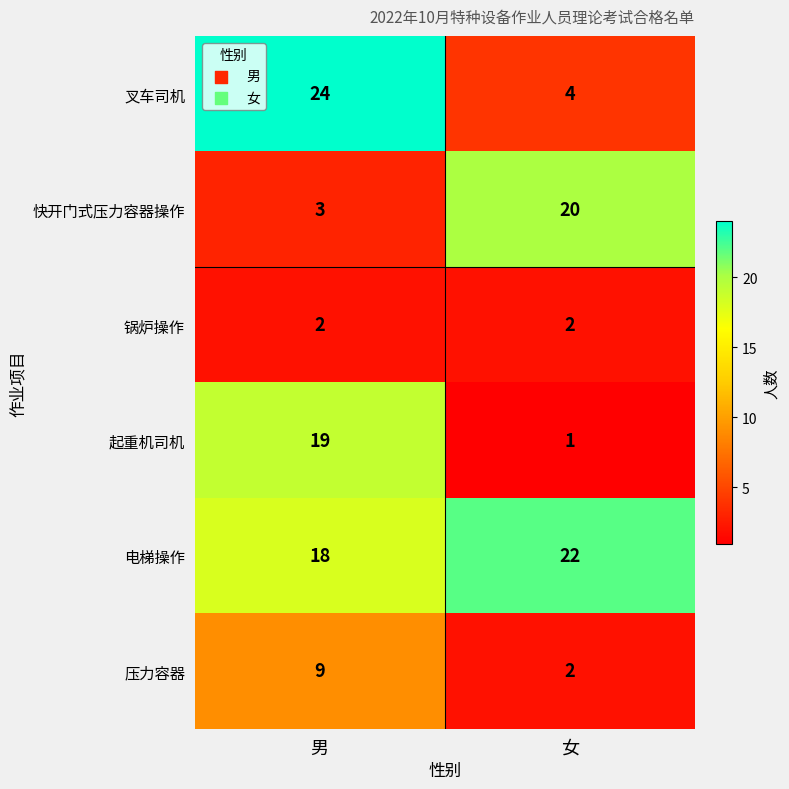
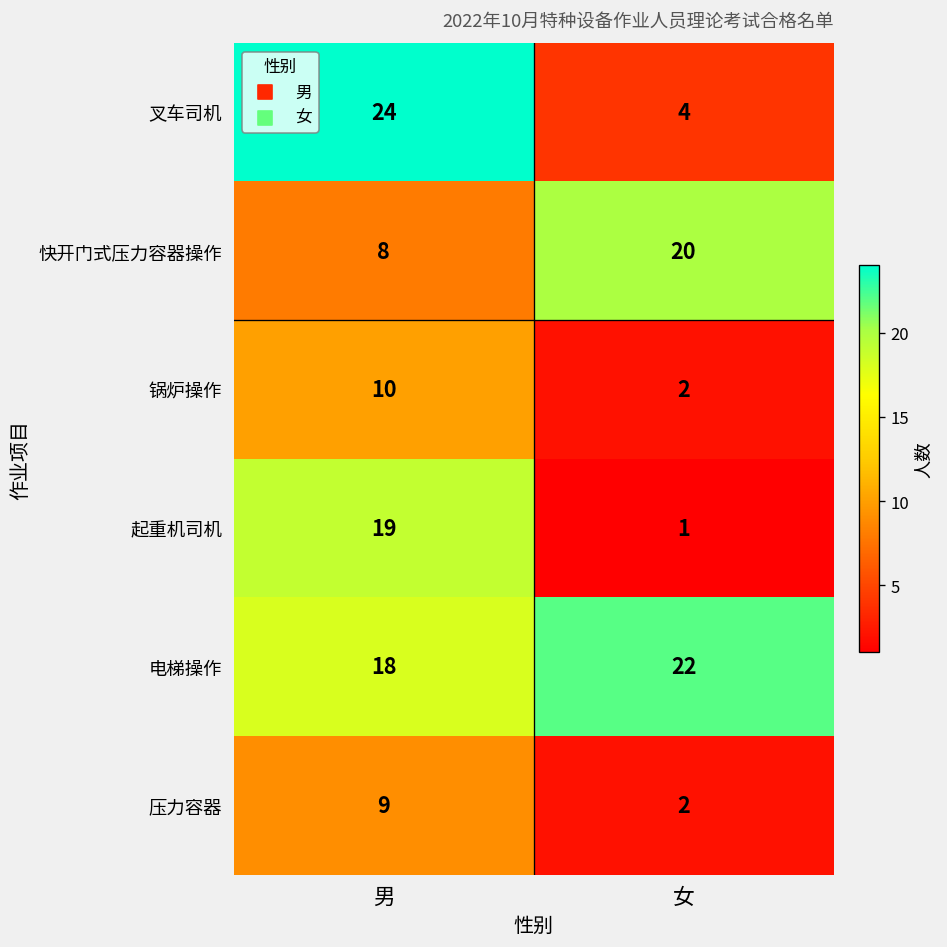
快开门式压力容器操作, 男: 3 -> 8
锅炉操作, 男: 2 -> 10
